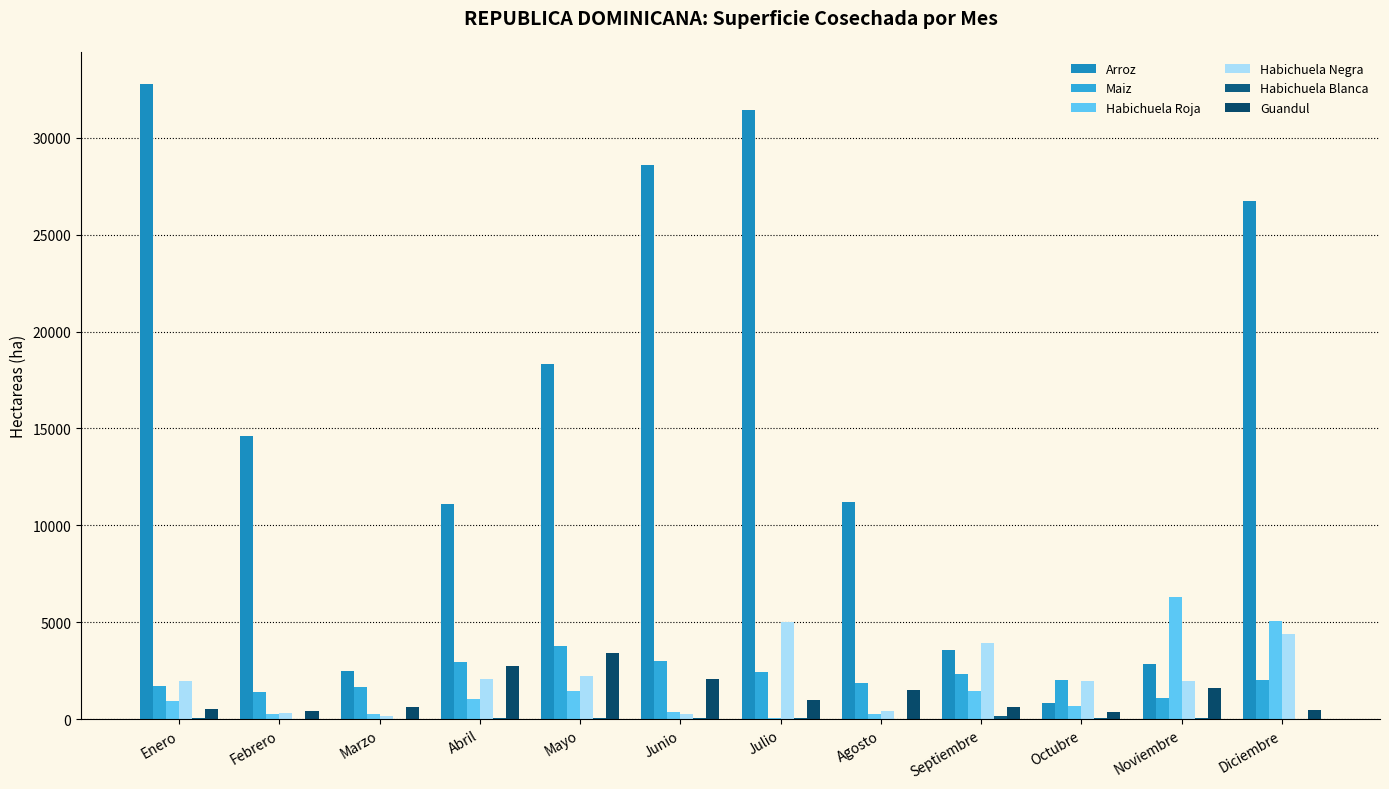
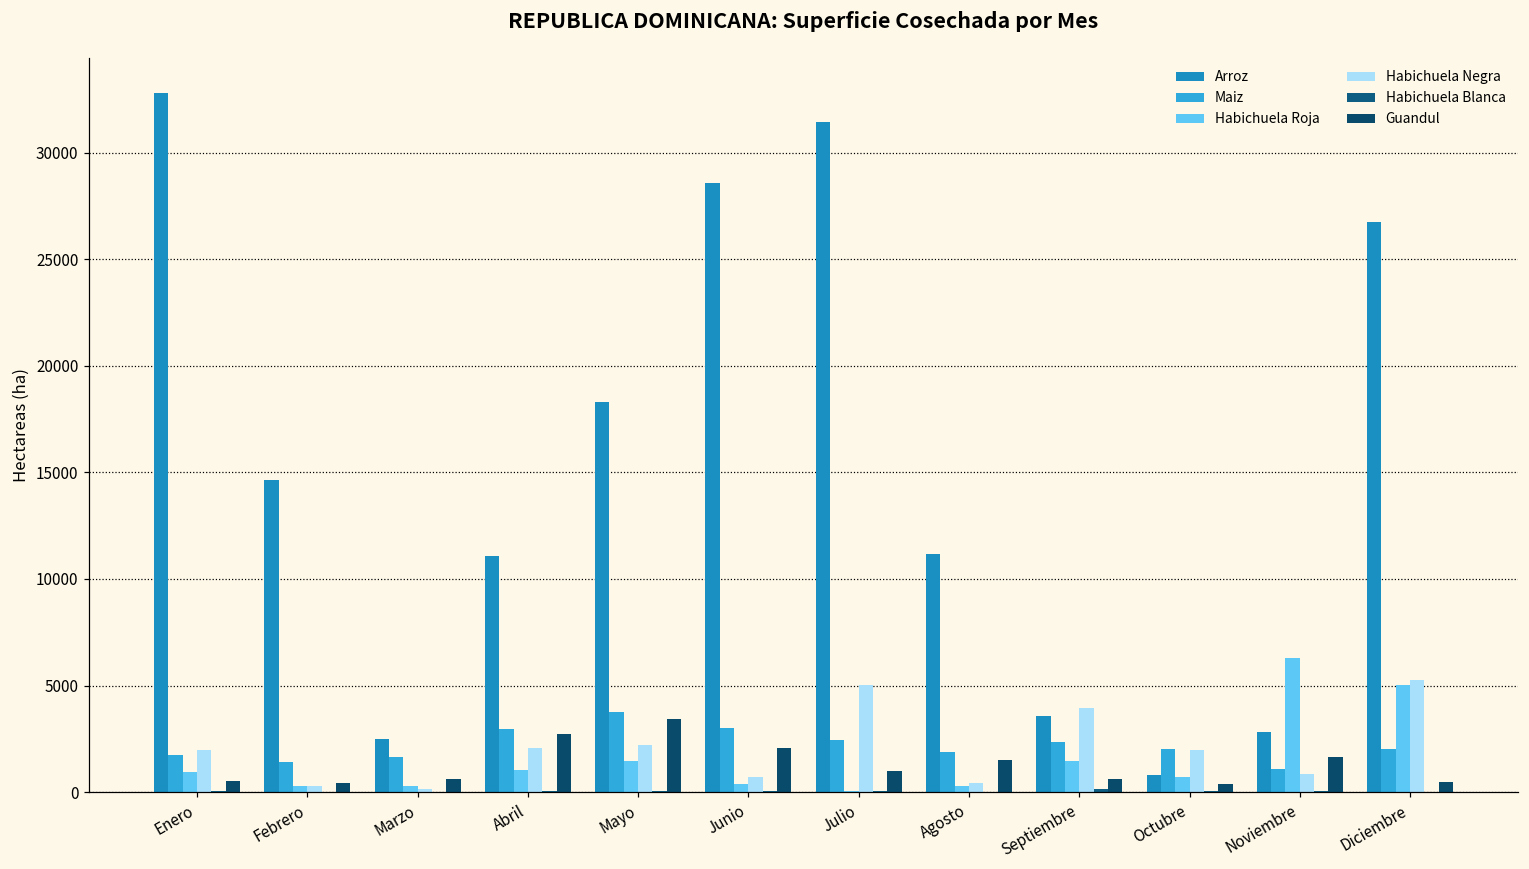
Habichuela Negra, Junio: 300 -> 700
Habichuela Negra, Noviembre: 2000 -> 800
Habichuela Negra, Diciembre: 4400 -> 5200
